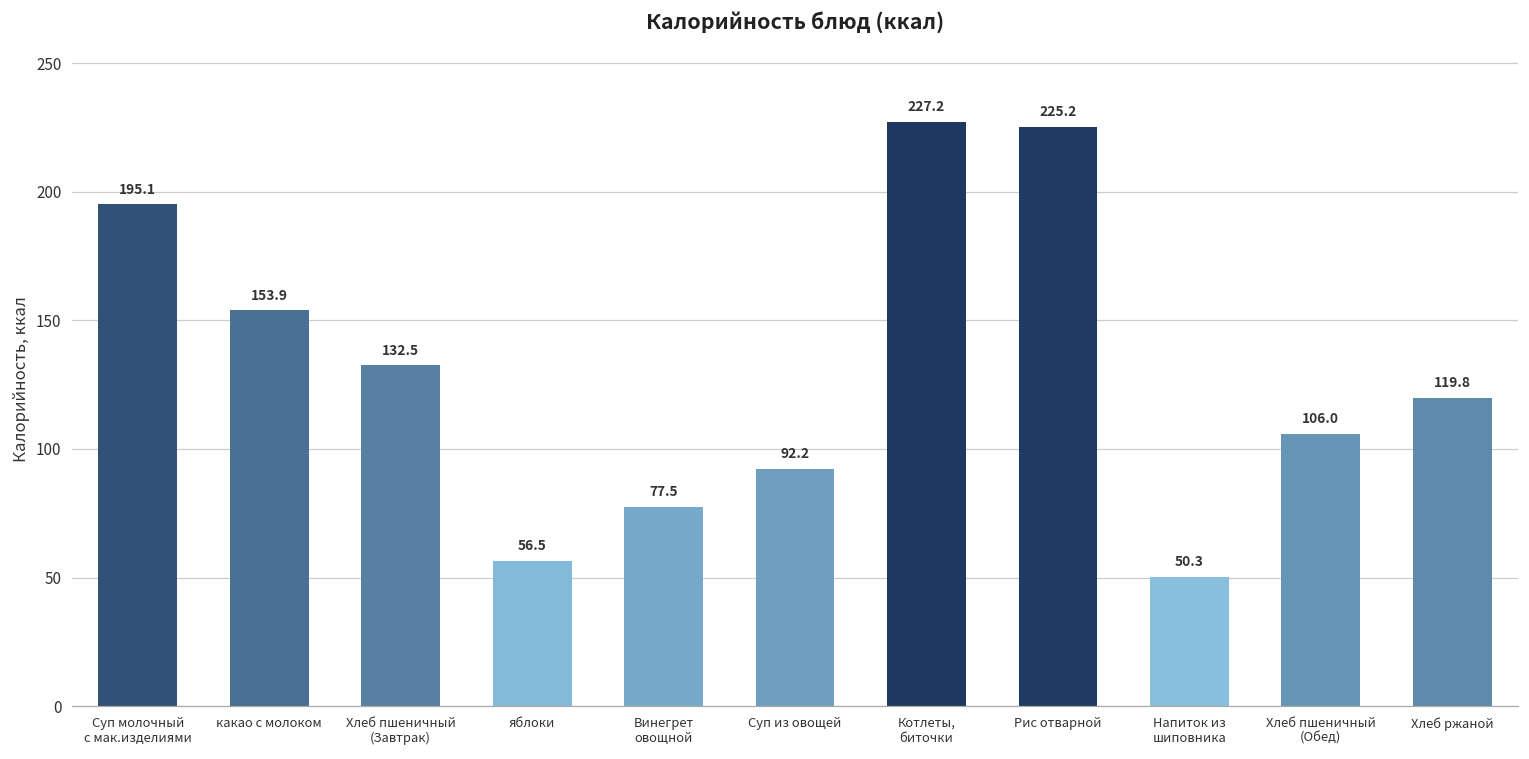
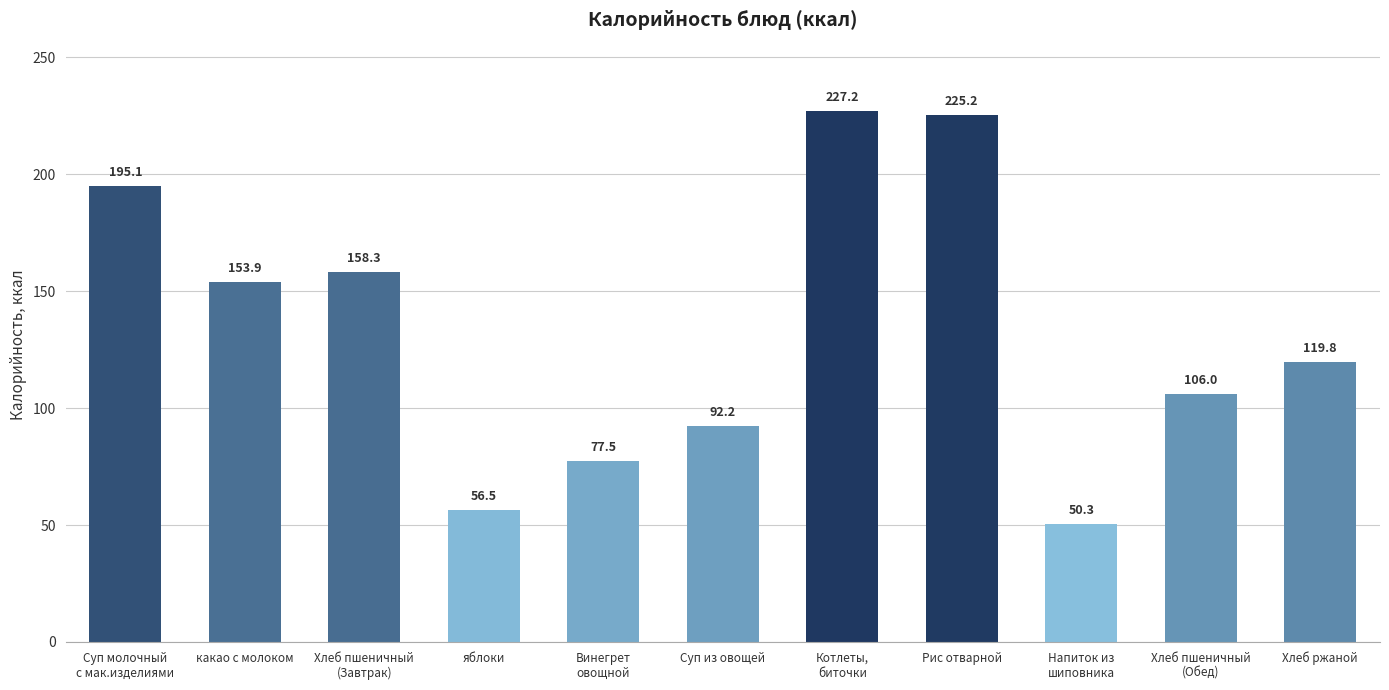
Хлеб пшеничный (Завтрак): 132.5 -> 158.3
